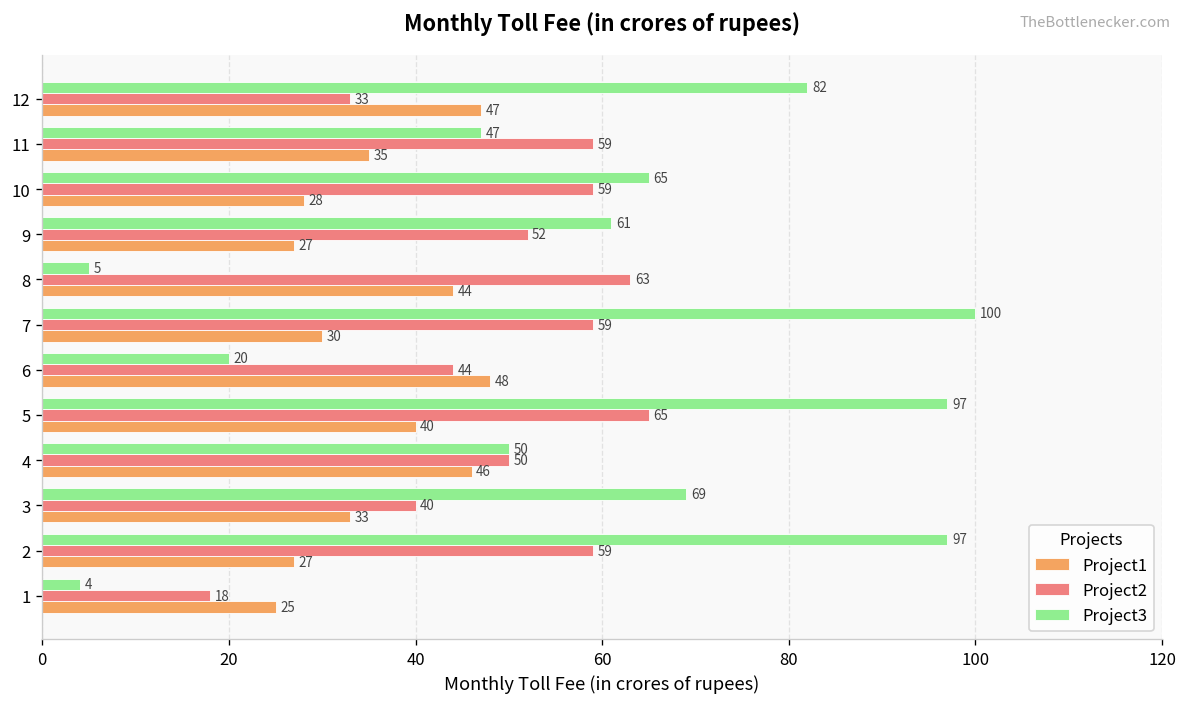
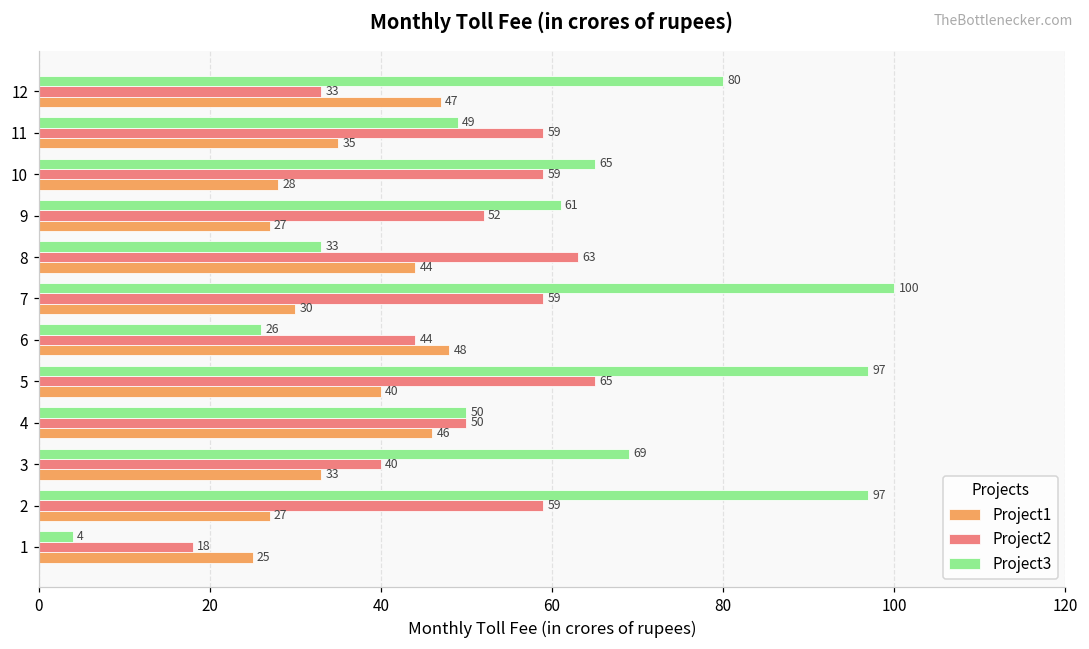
Project3, 12: 82 -> 80
Project3, 11: 47 -> 49
Project3, 8: 5 -> 33
Project3, 6: 20 -> 26
